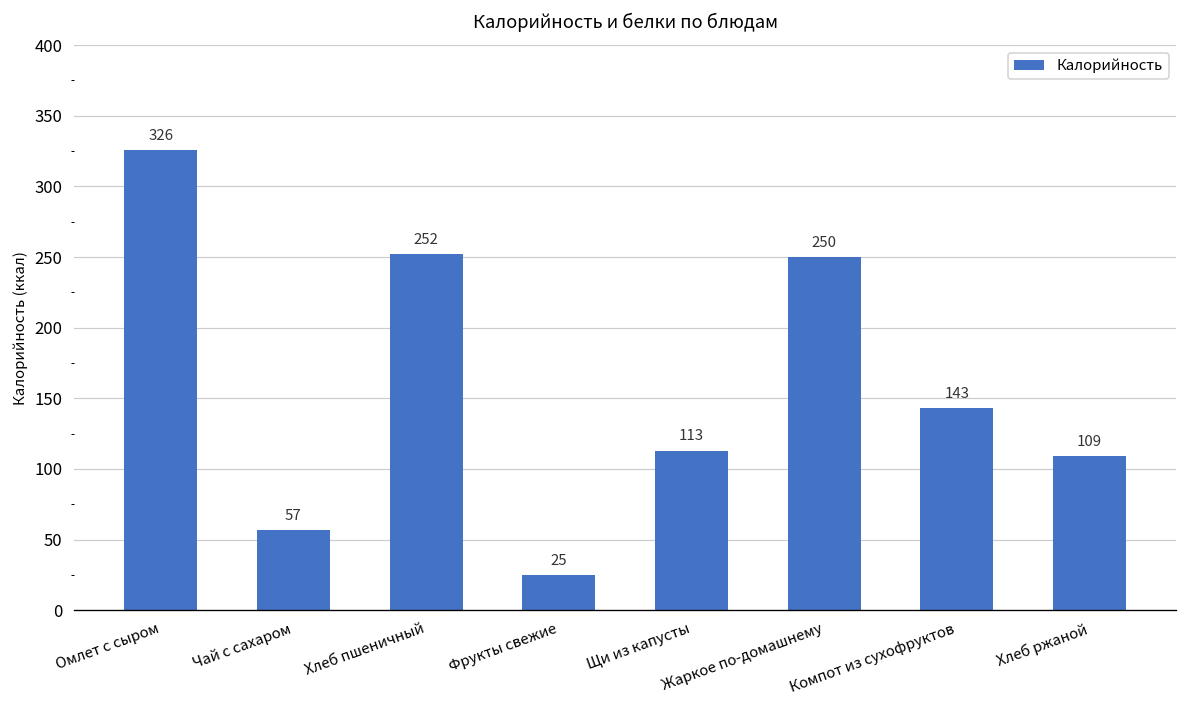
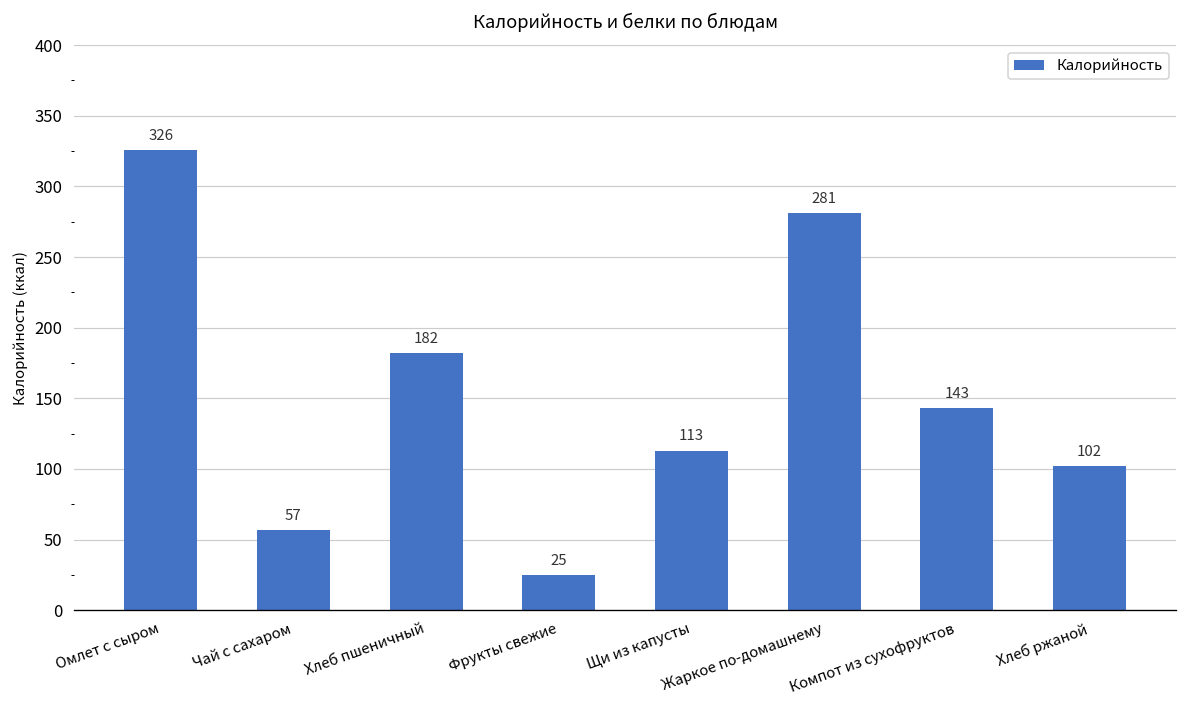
Хлеб пшеничный: 252 -> 182
Жаркое по-домашнему: 250 -> 281
Хлеб ржаной: 109 -> 102
